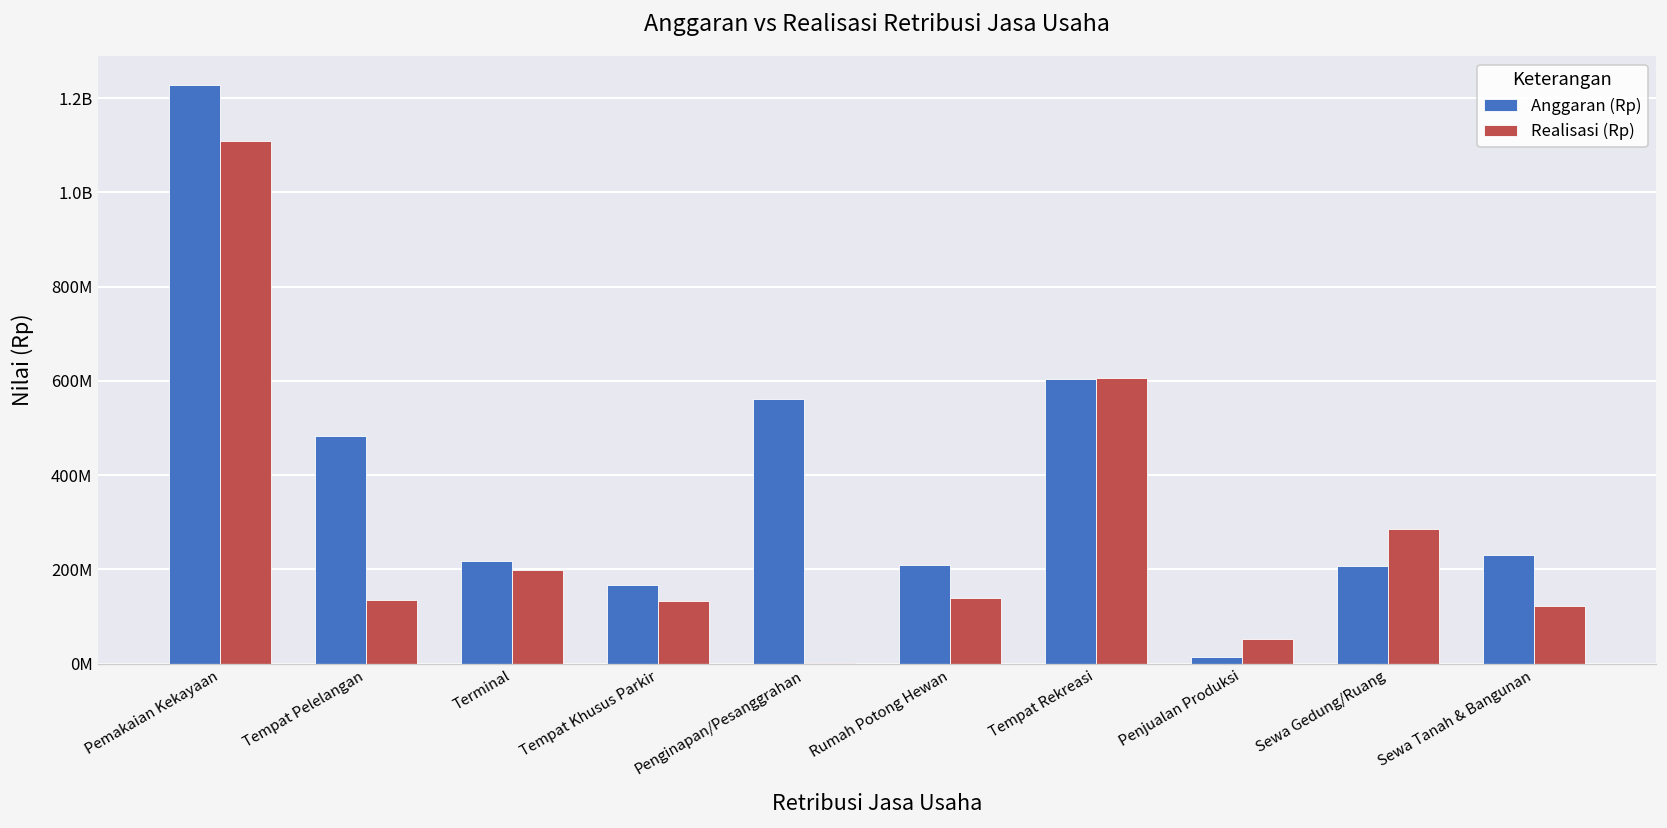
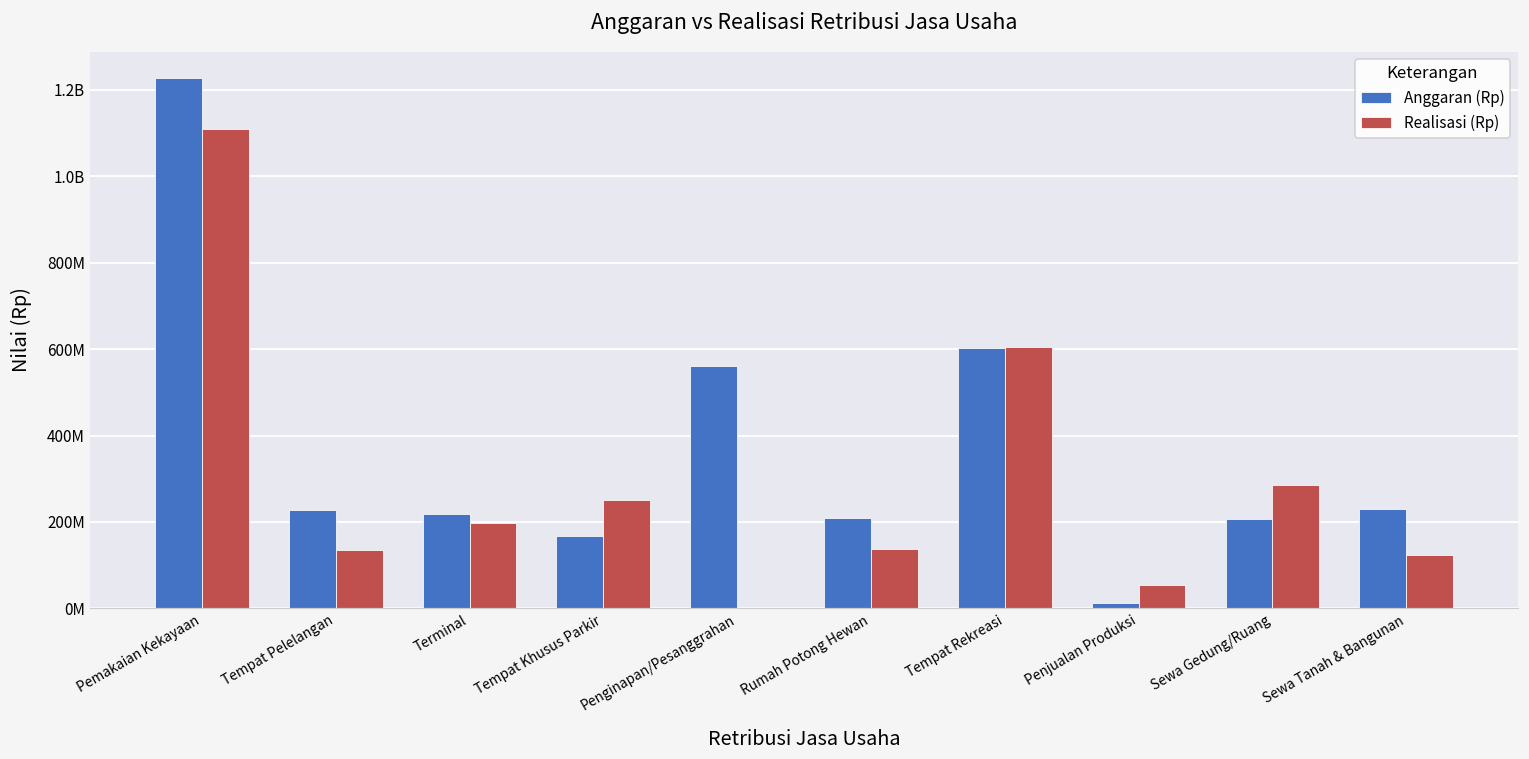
Anggaran (Rp), Tempat Pelelangan: 480000000 -> 230000000
Realisasi (Rp), Tempat Khusus Parkir: 130000000 -> 250000000
